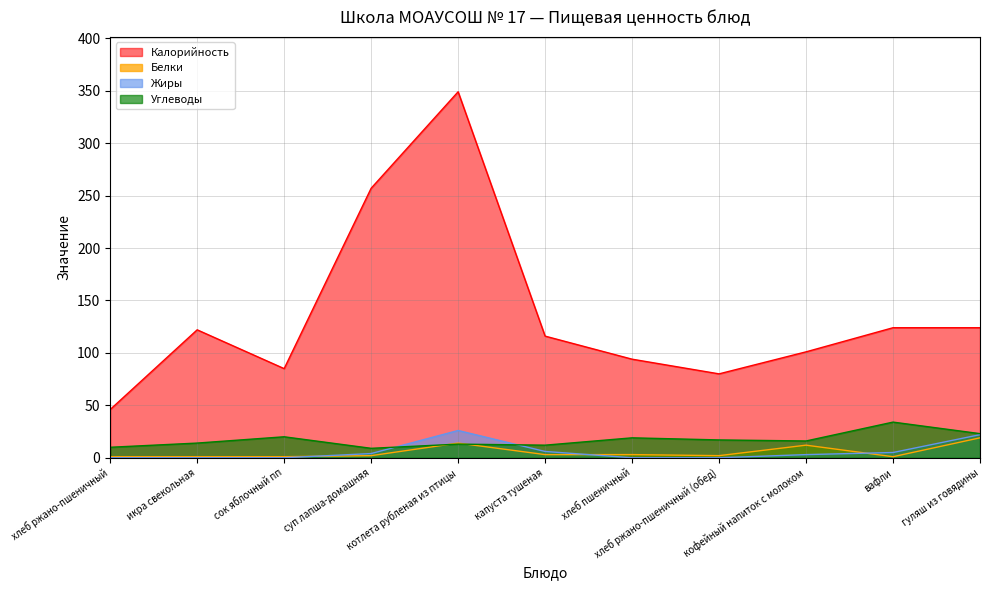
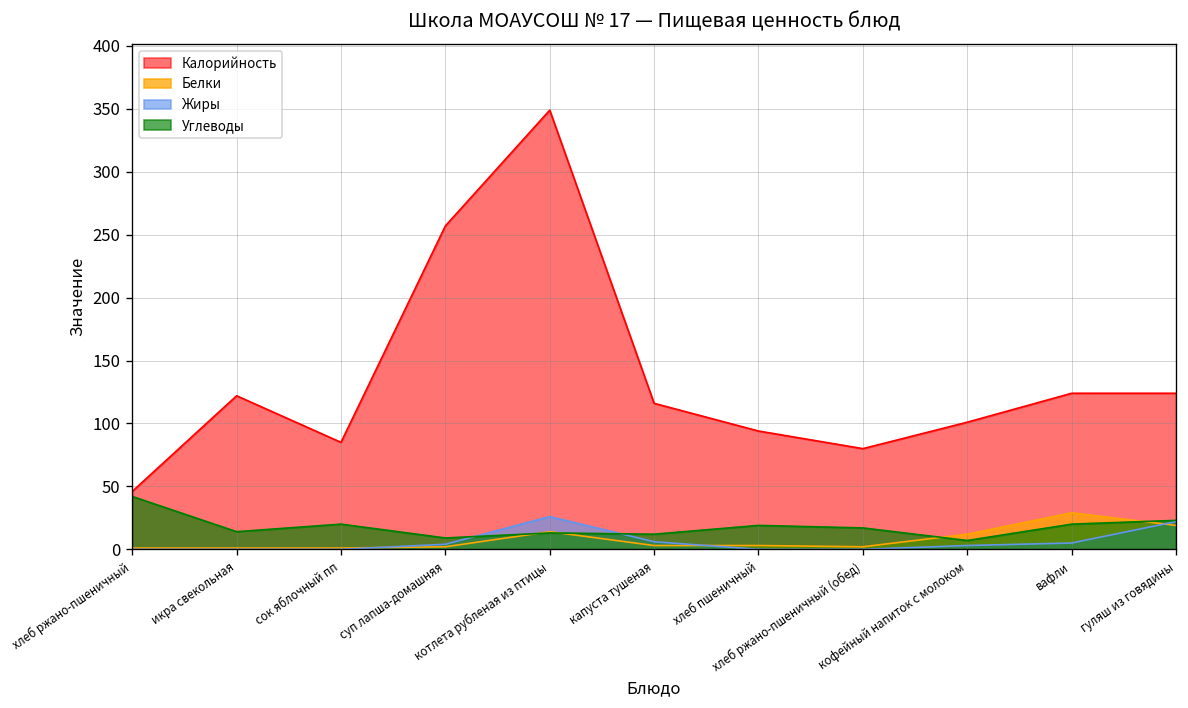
Углеводы, хлеб ржано-пшеничный: 10 -> 42
Углеводы, кофейный напиток с молоком: 16 -> 7
Белки, вафли: 1 -> 29
Углеводы, вафли: 34 -> 20
